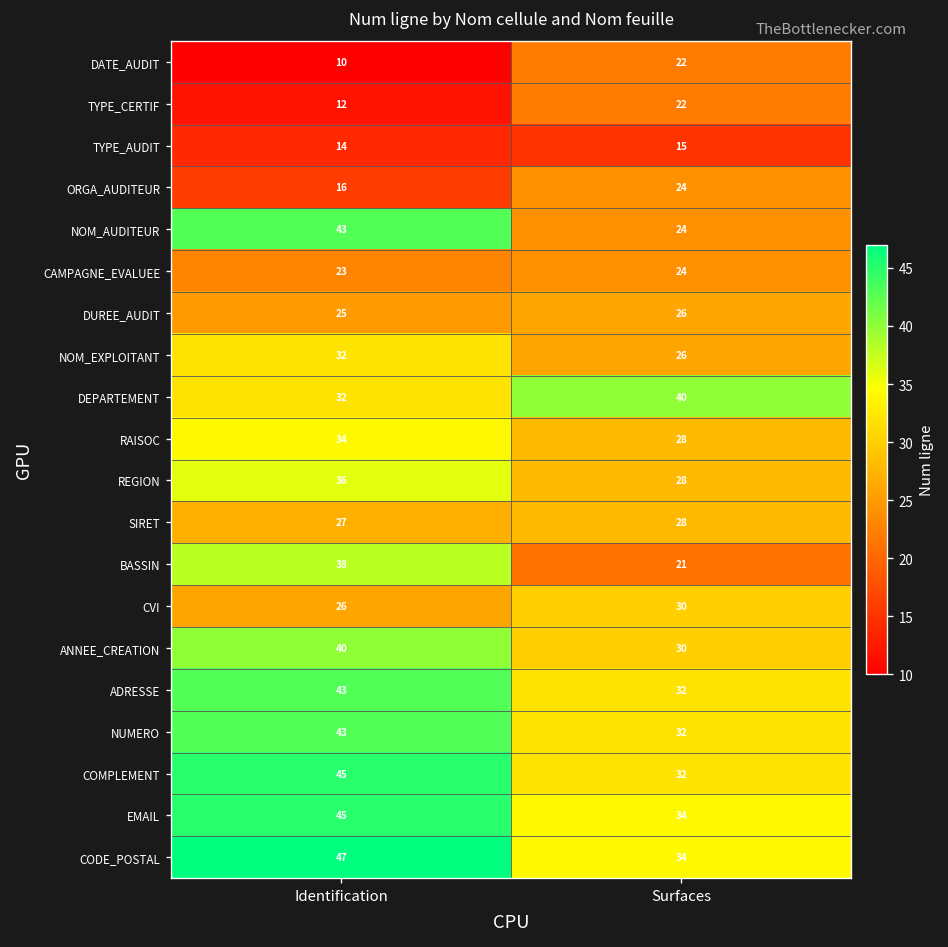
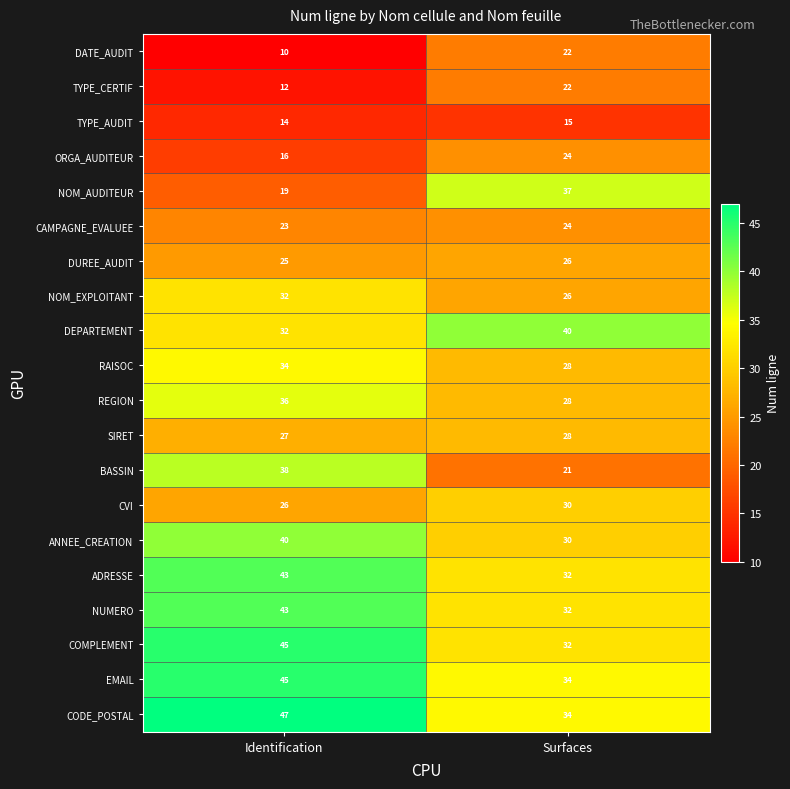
NOM_AUDITEUR, Identification: 43 -> 19
NOM_AUDITEUR, Surfaces: 24 -> 37
